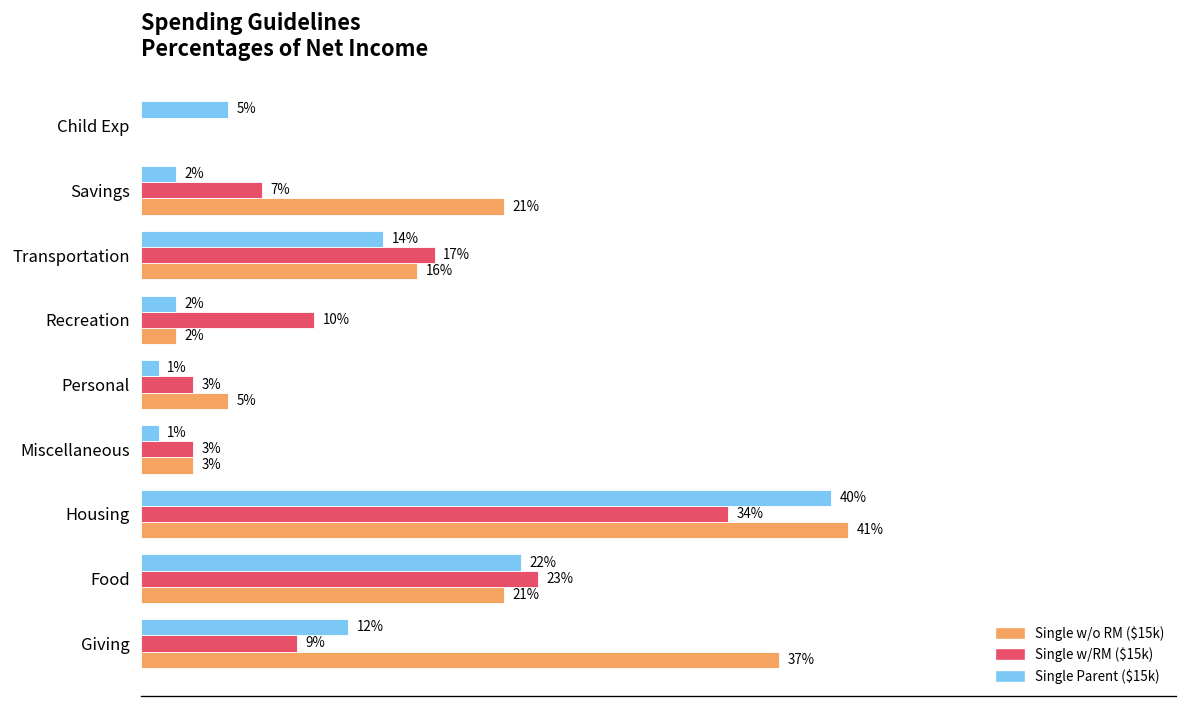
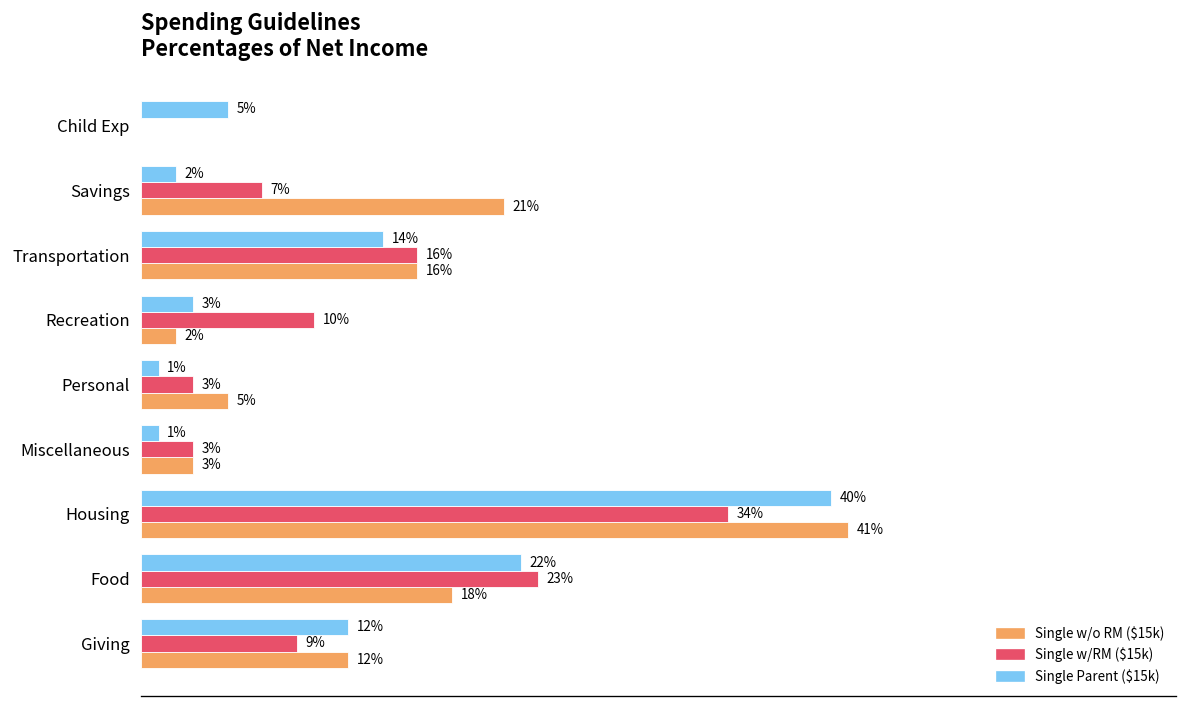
Single w/RM ($15k), Transportation: 17% -> 16%
Single Parent ($15k), Recreation: 2% -> 3%
Single w/o RM ($15k), Food: 21% -> 18%
Single w/o RM ($15k), Giving: 37% -> 12%
